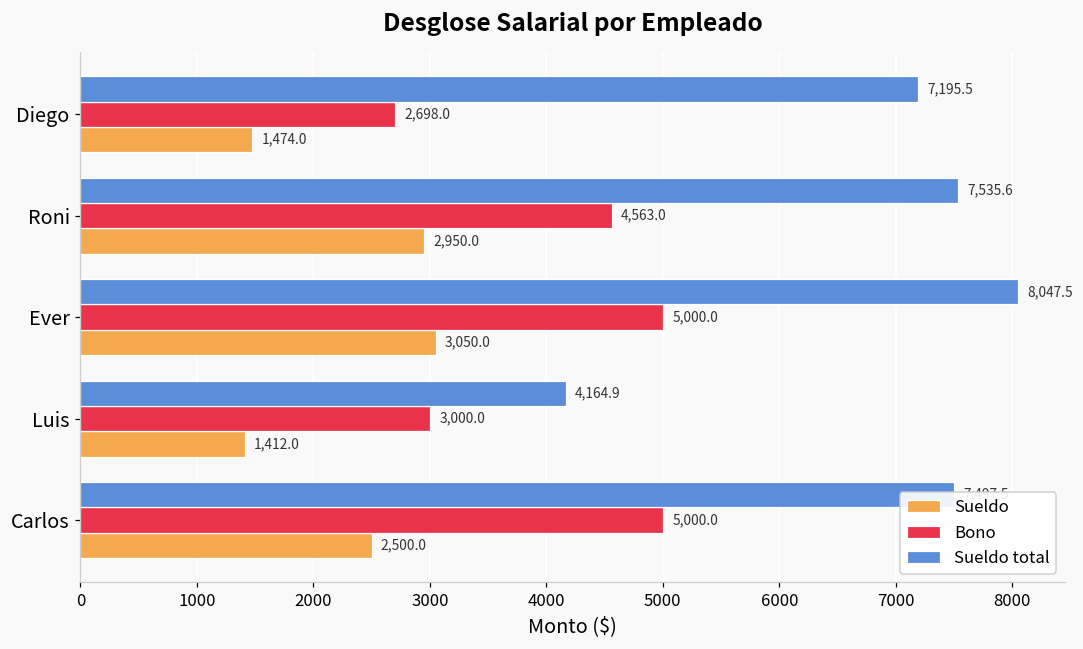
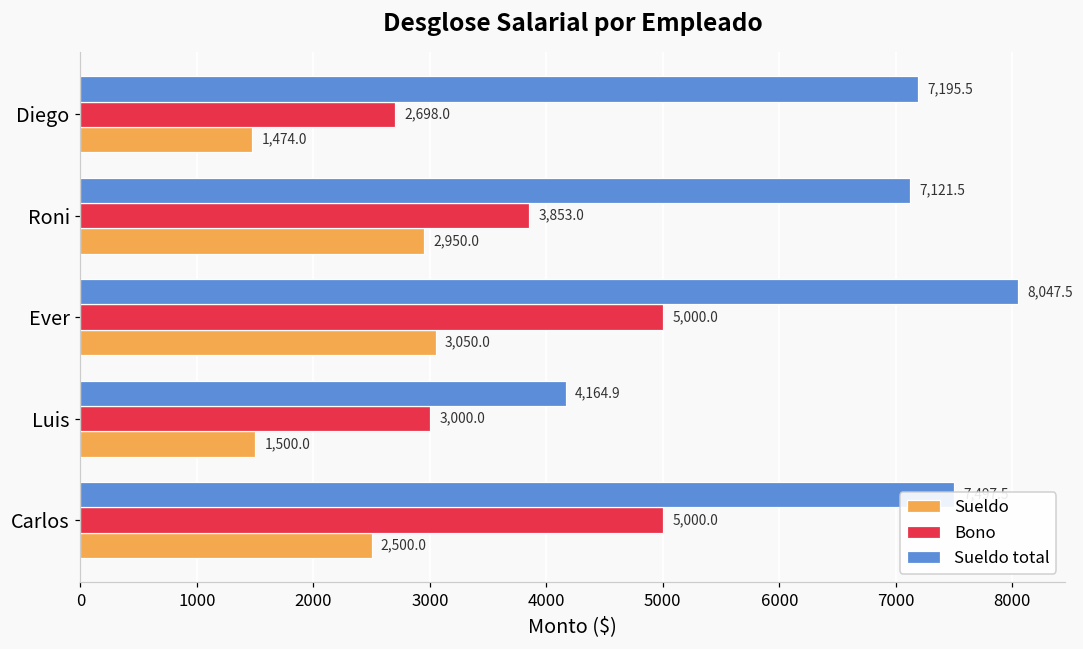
Sueldo total, Roni: 7,535.6 -> 7,121.5
Bono, Roni: 4,563.0 -> 3,853.0
Sueldo, Luis: 1,412.0 -> 1,500.0
